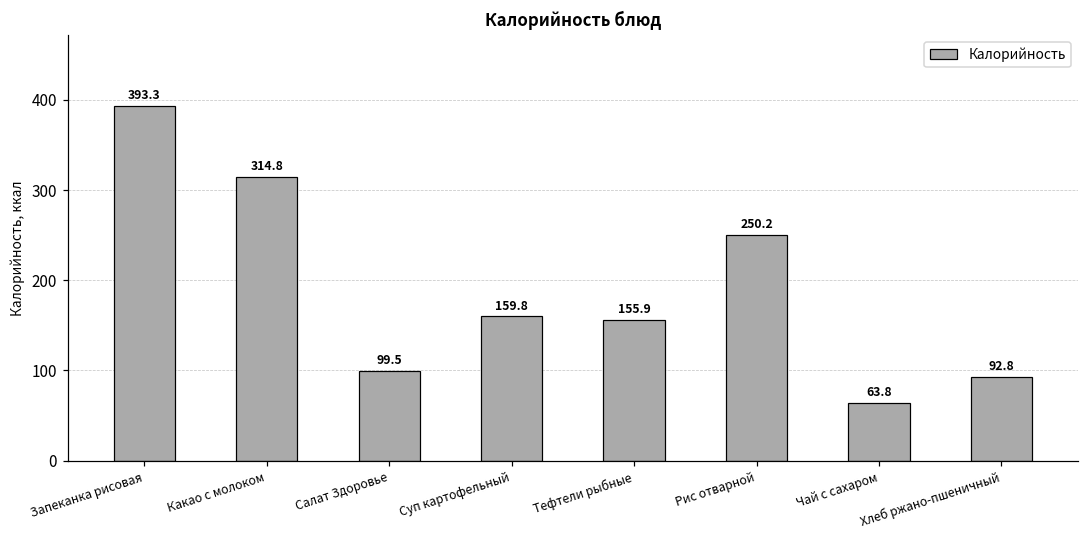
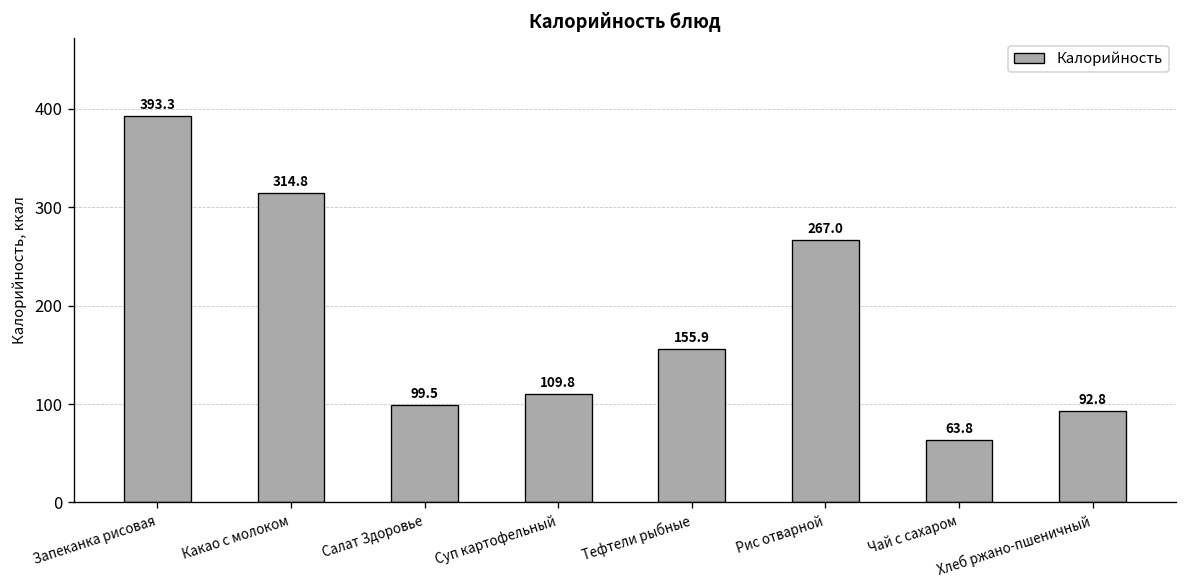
Суп картофельный: 159.8 -> 109.8
Рис отварной: 250.2 -> 267.0
